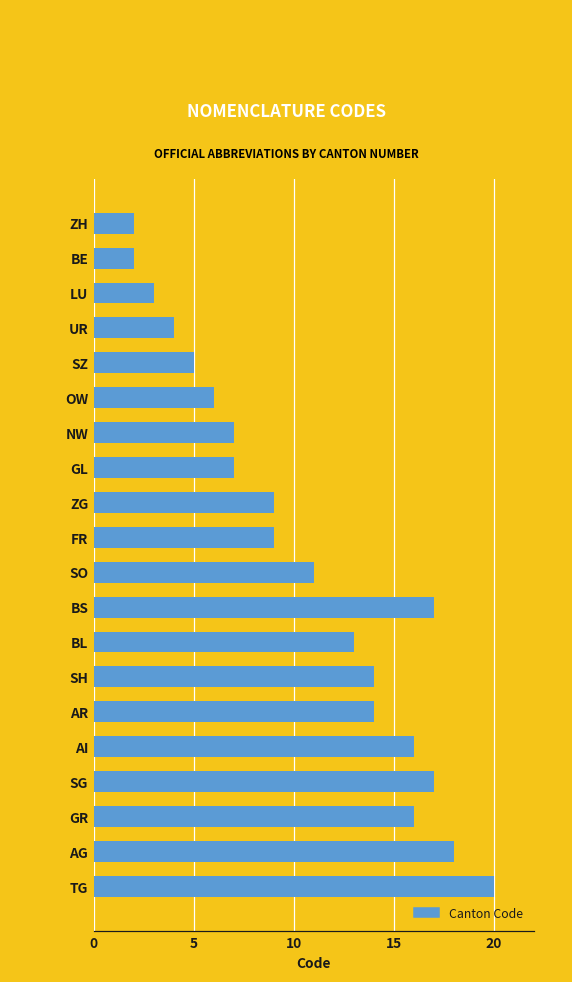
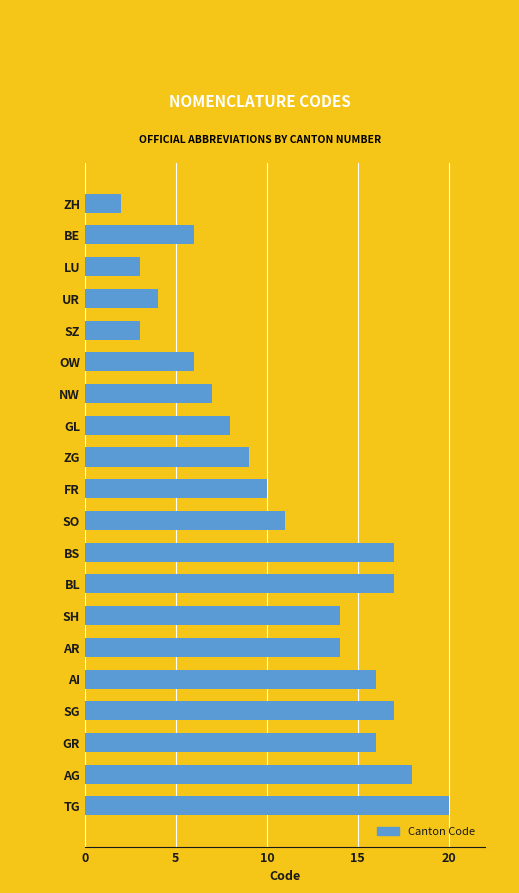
BE: 2 -> 6
SZ: 5 -> 3
GL: 7 -> 8
FR: 9 -> 10
BL: 13 -> 17
